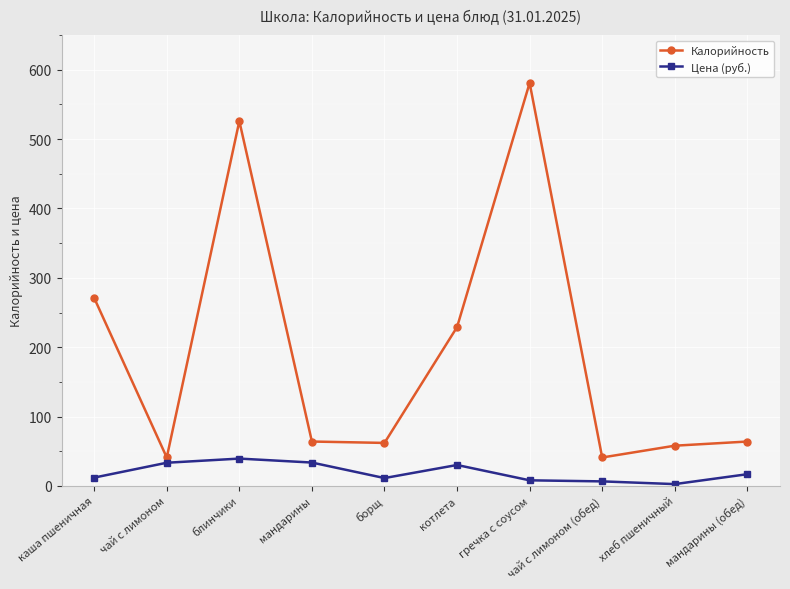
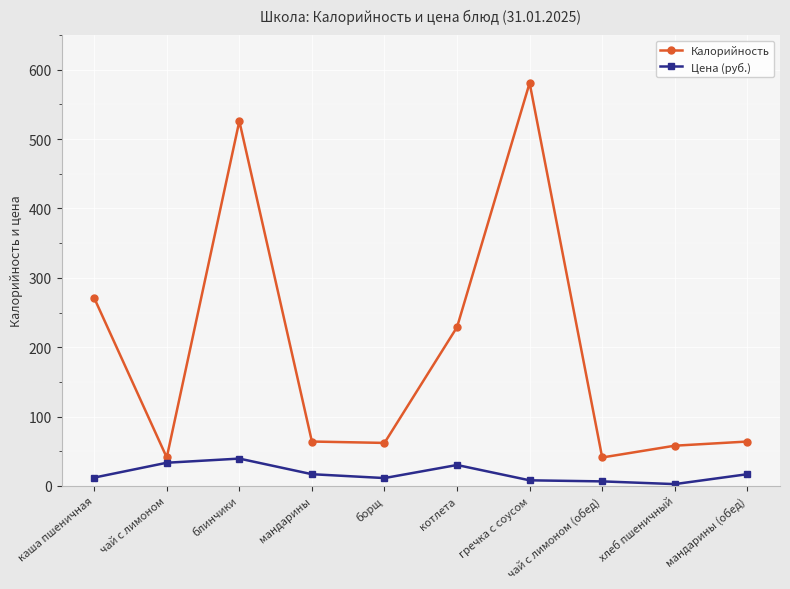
Цена (руб.), мандарины: 30 -> 20
